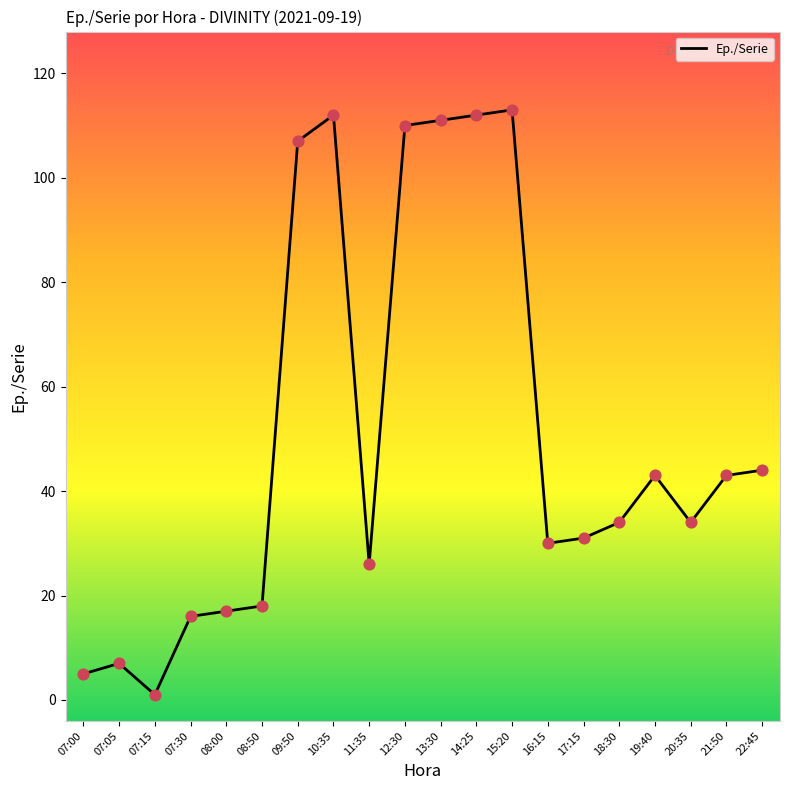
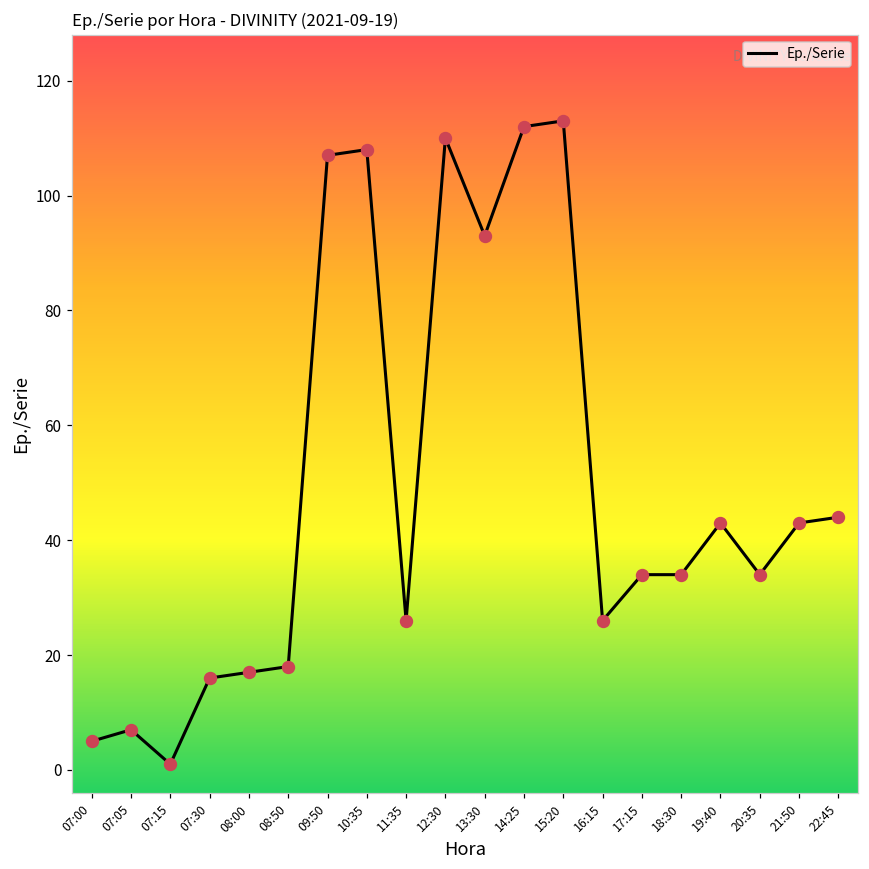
10:35: 112 -> 108
13:30: 111 -> 93
16:15: 30 -> 26
17:15: 31 -> 34
